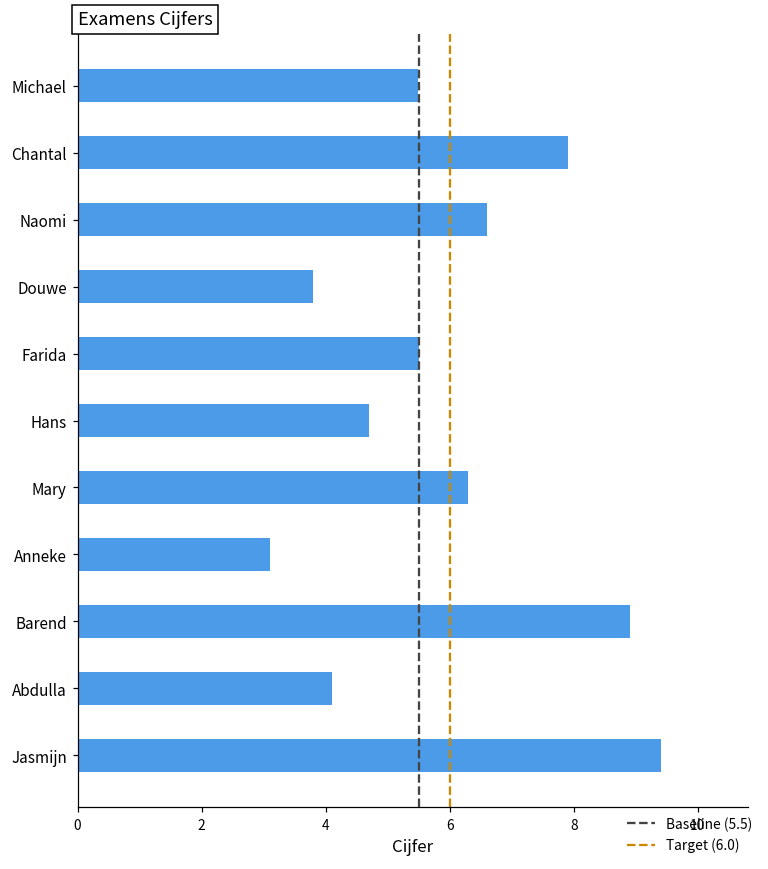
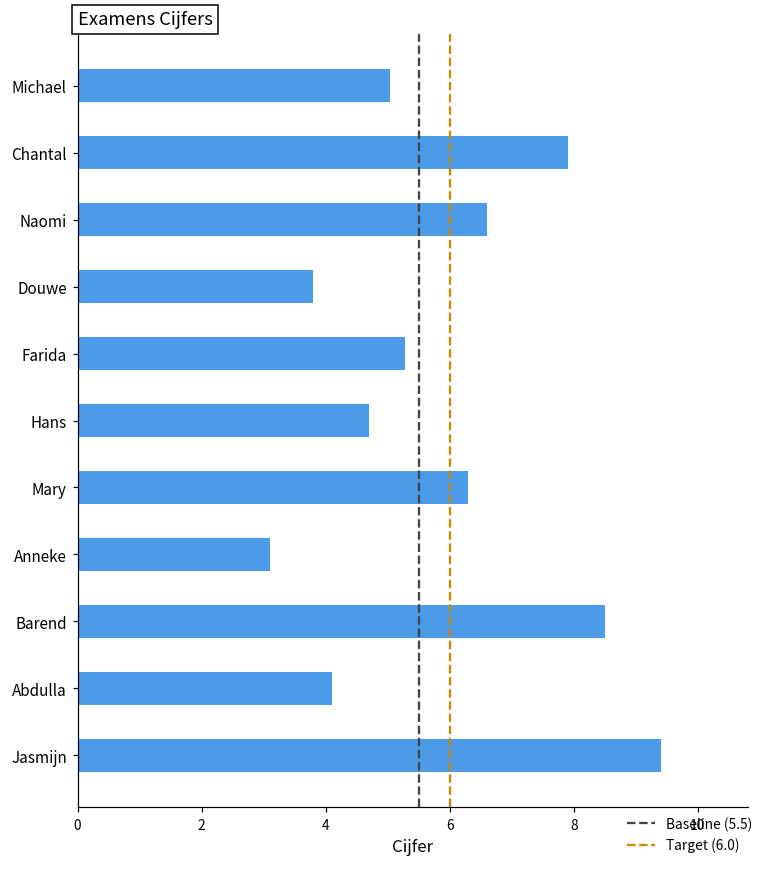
Michael: 5.5 -> 5.0
Farida: 5.5 -> 5.3
Barend: 8.9 -> 8.5
